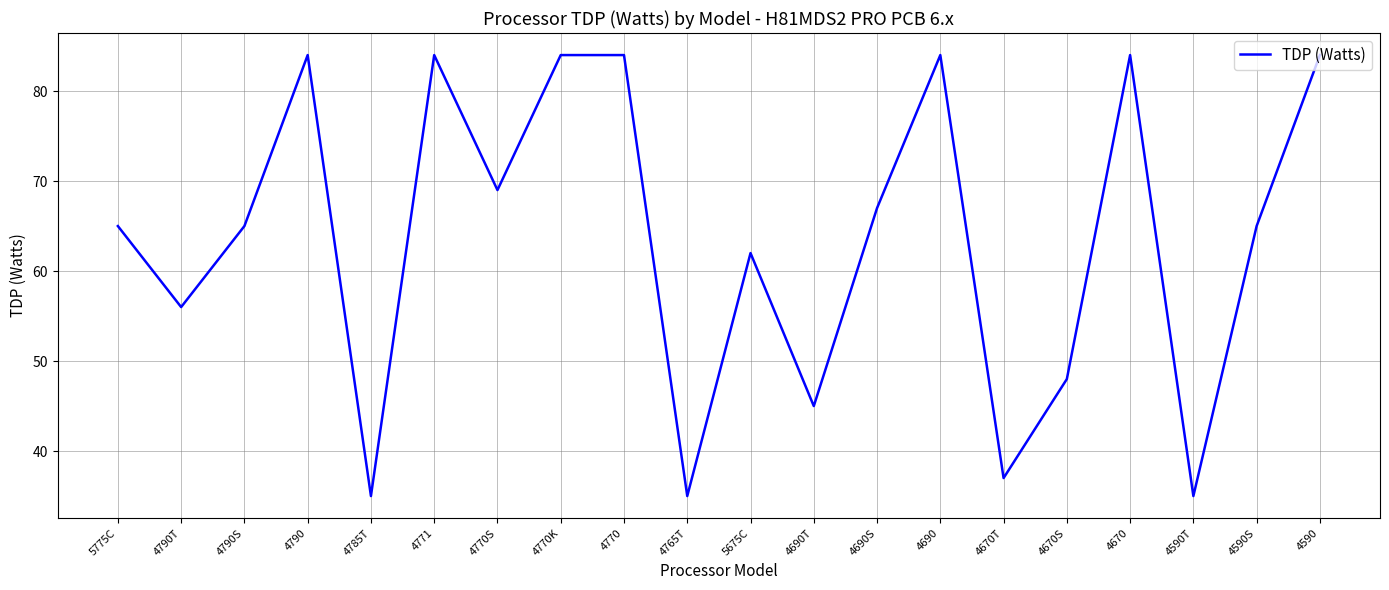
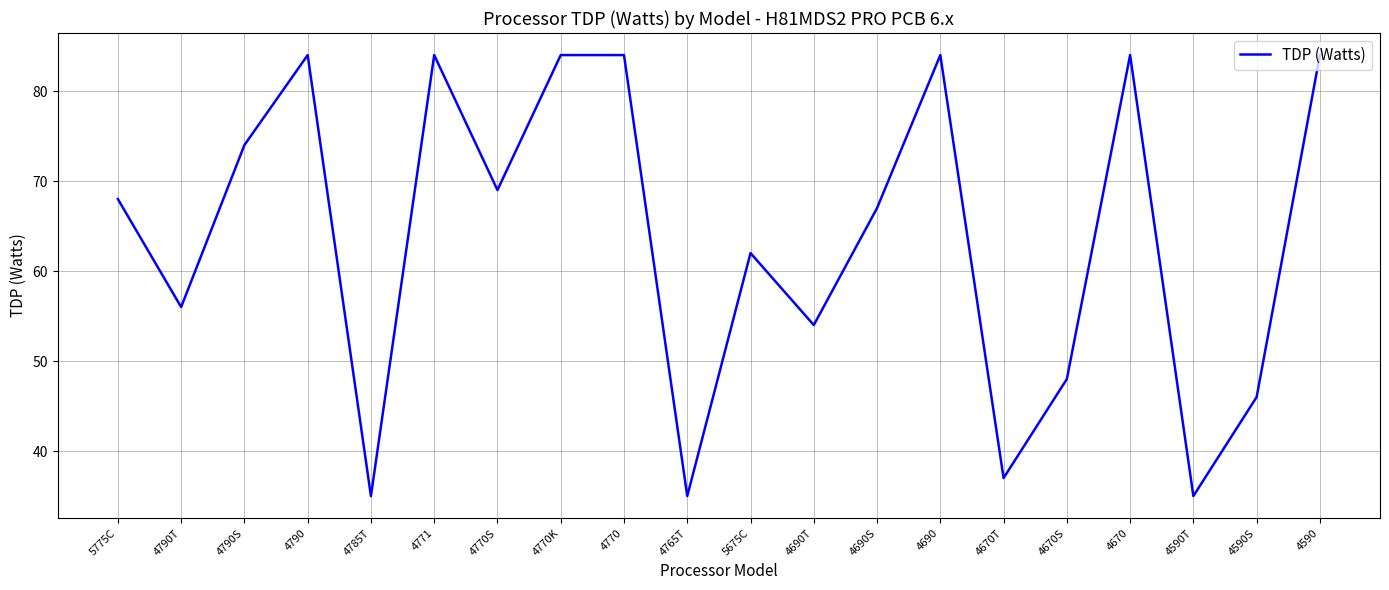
5775C: 65 -> 68
4790S: 65 -> 74
4690T: 45 -> 54
4590S: 65 -> 46
